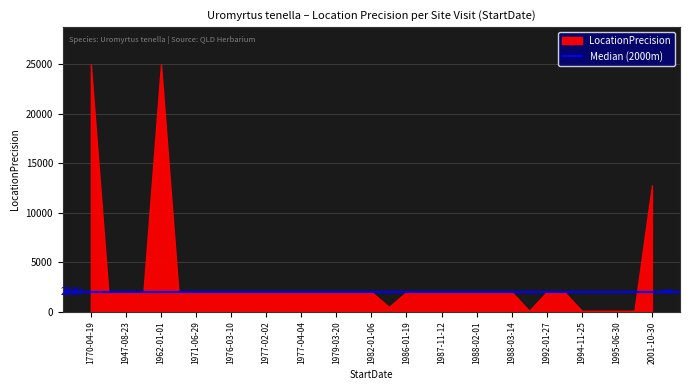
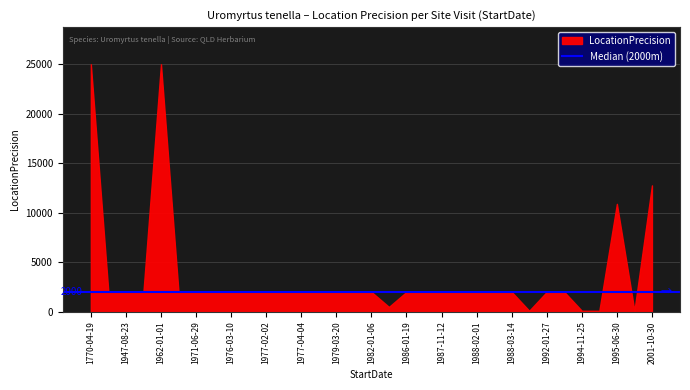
1995-06-30: 0 -> 11000
